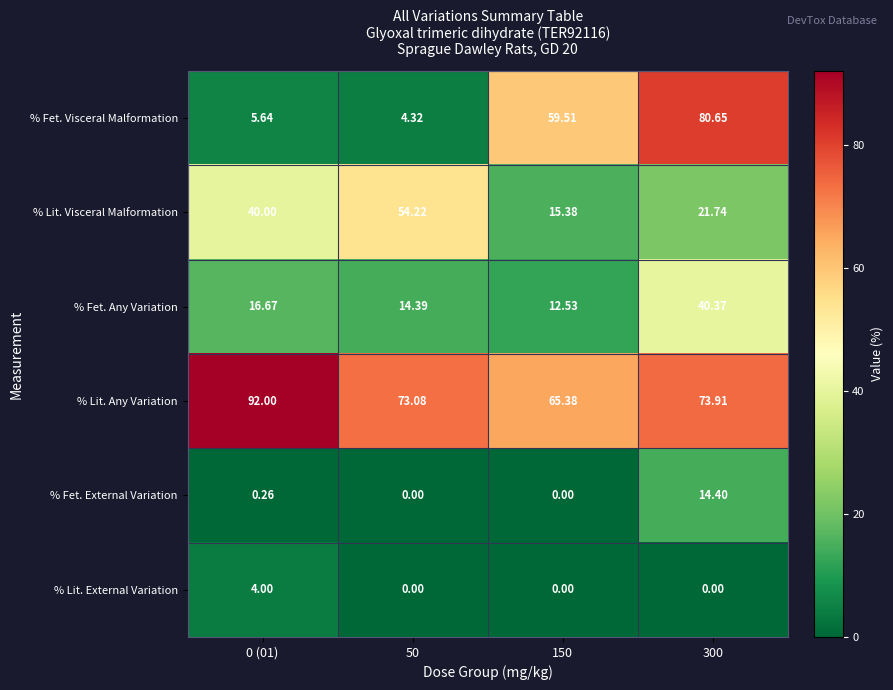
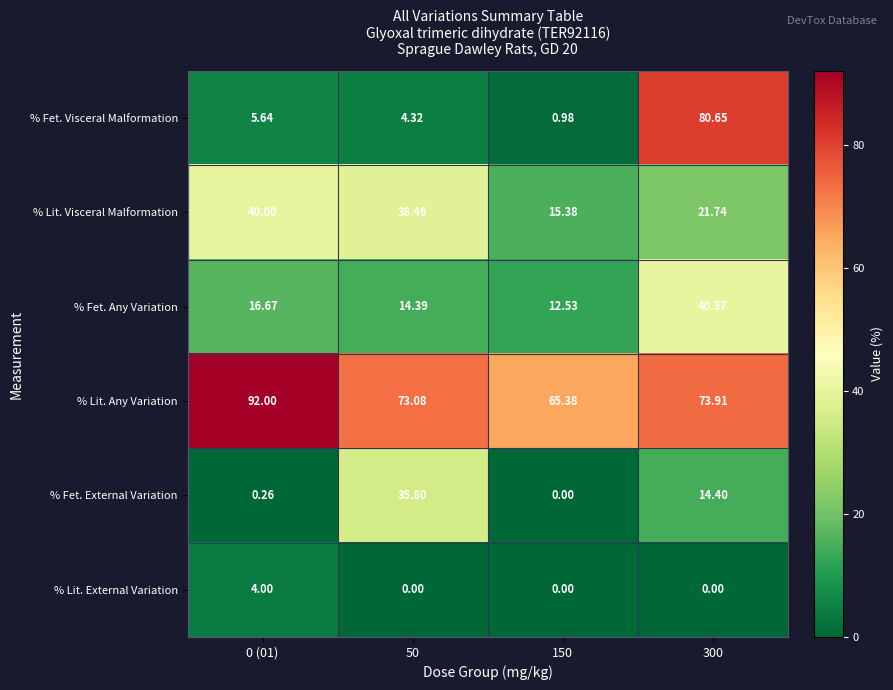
% Fet. Visceral Malformation, 150: 59.51 -> 0.98
% Lit. Visceral Malformation, 50: 54.22 -> 38.46
% Fet. External Variation, 50: 0.00 -> 35.80
